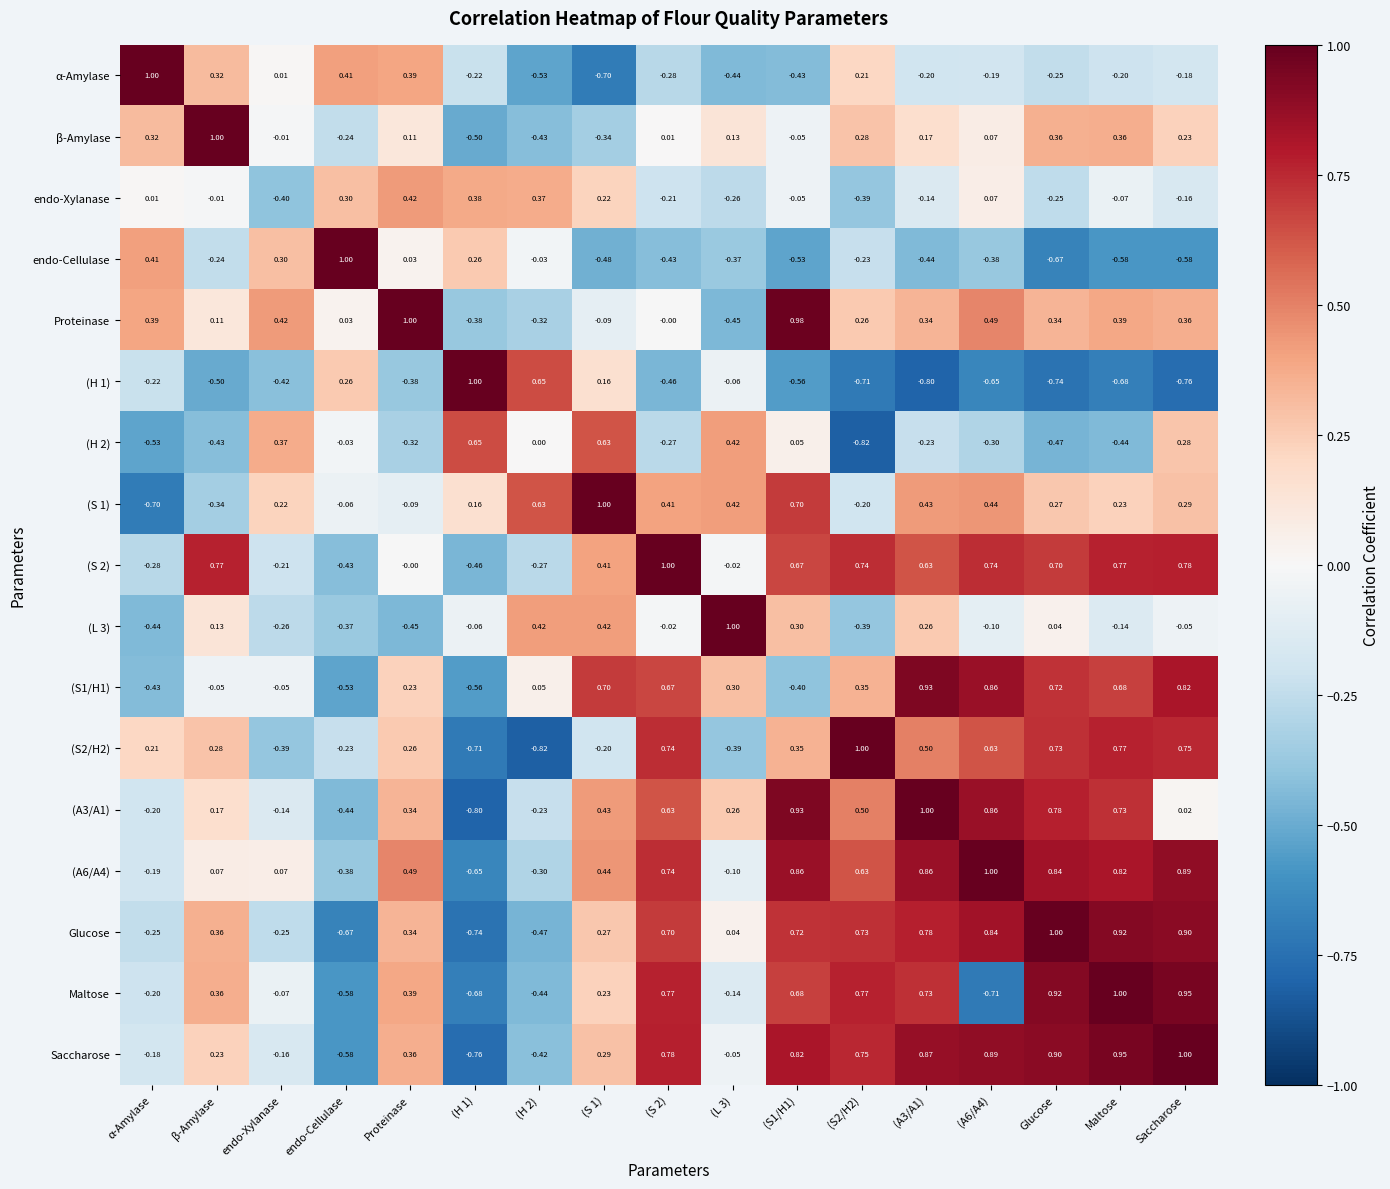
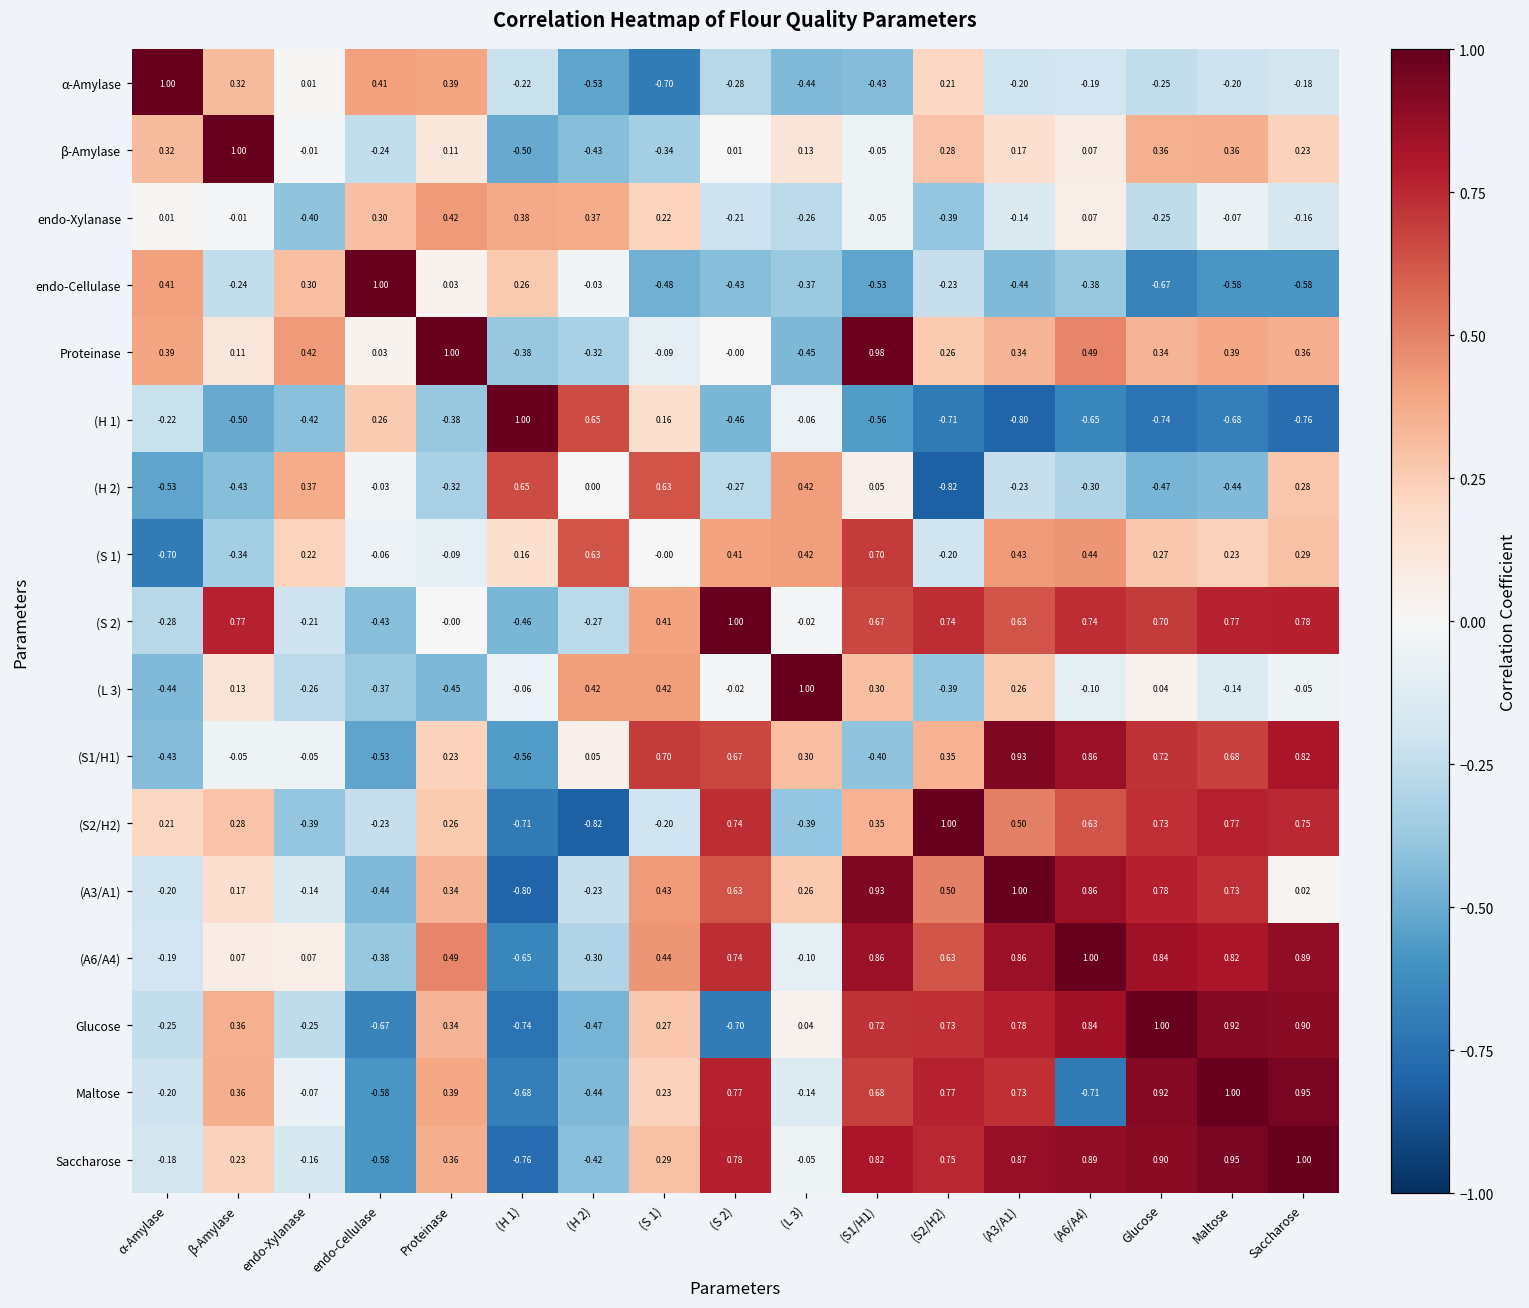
(S 1), (S 1): 1.00 -> -0.00
Glucose, (S 2): 0.70 -> -0.70
